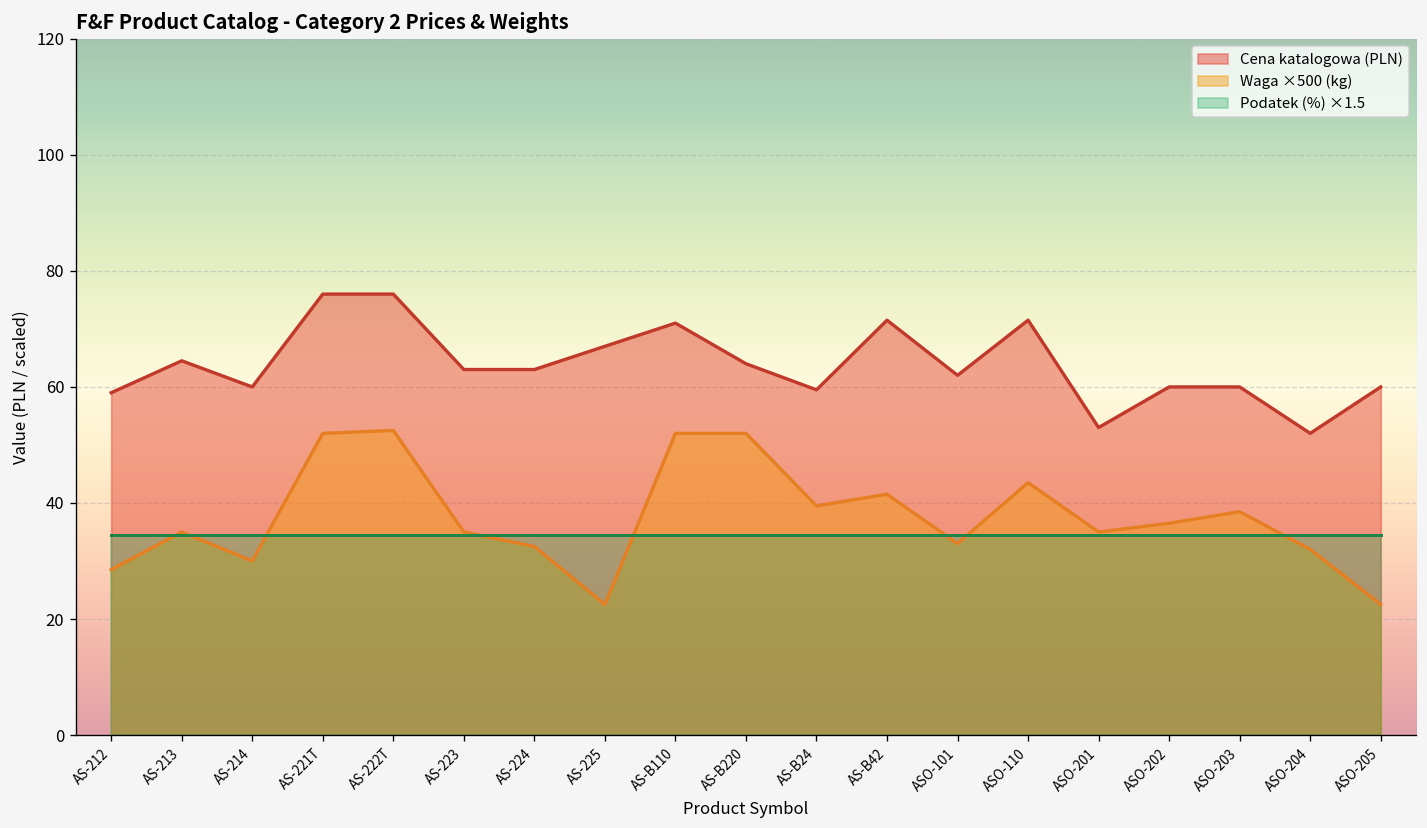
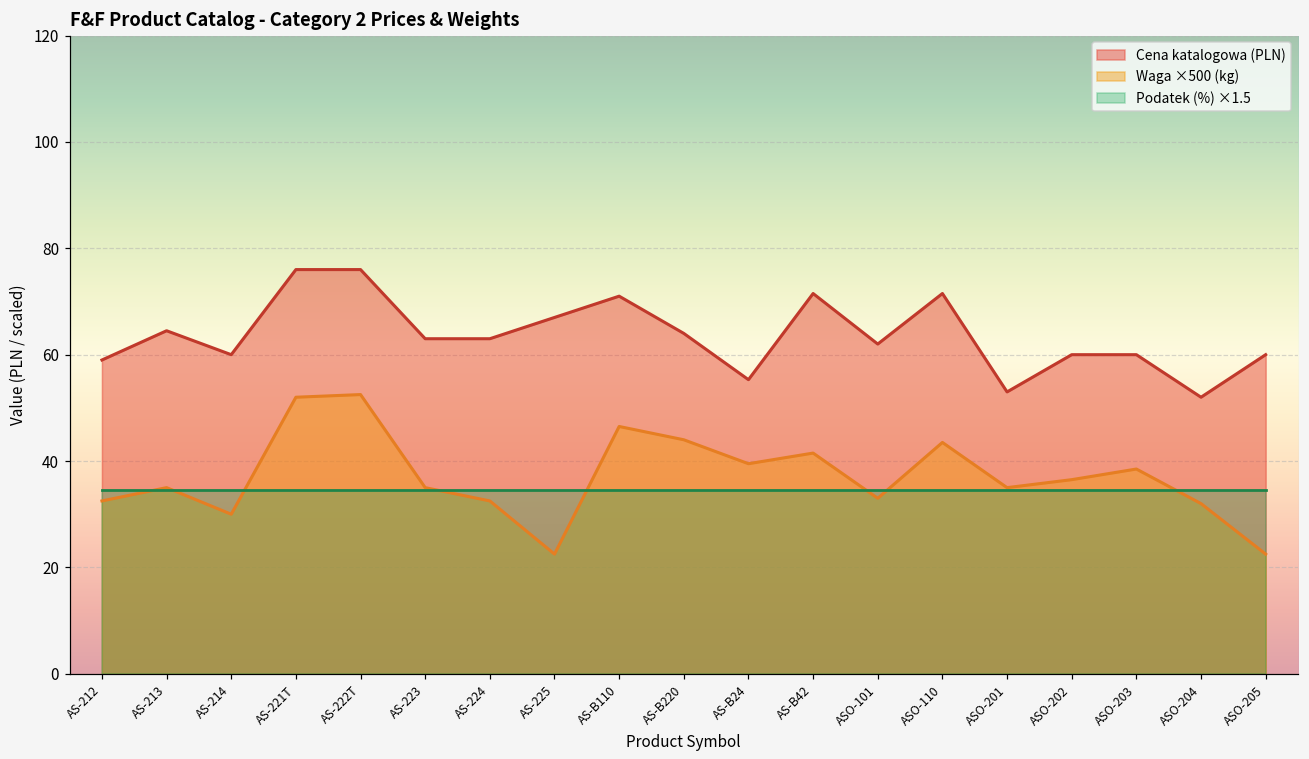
Waga ×500 (kg), AS-212: 29 -> 33
Waga ×500 (kg), AS-B110: 52 -> 47
Waga ×500 (kg), AS-B220: 52 -> 44
Cena katalogowa (PLN), AS-B24: 60 -> 55
